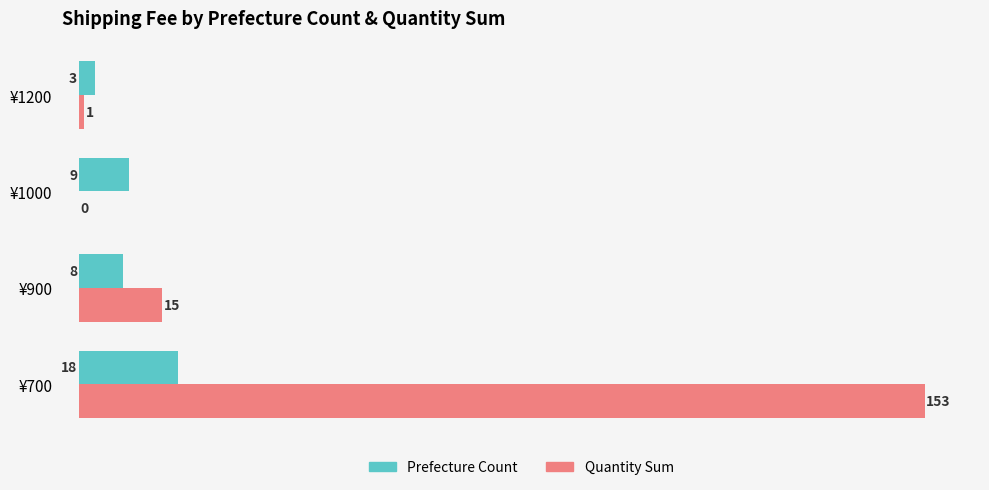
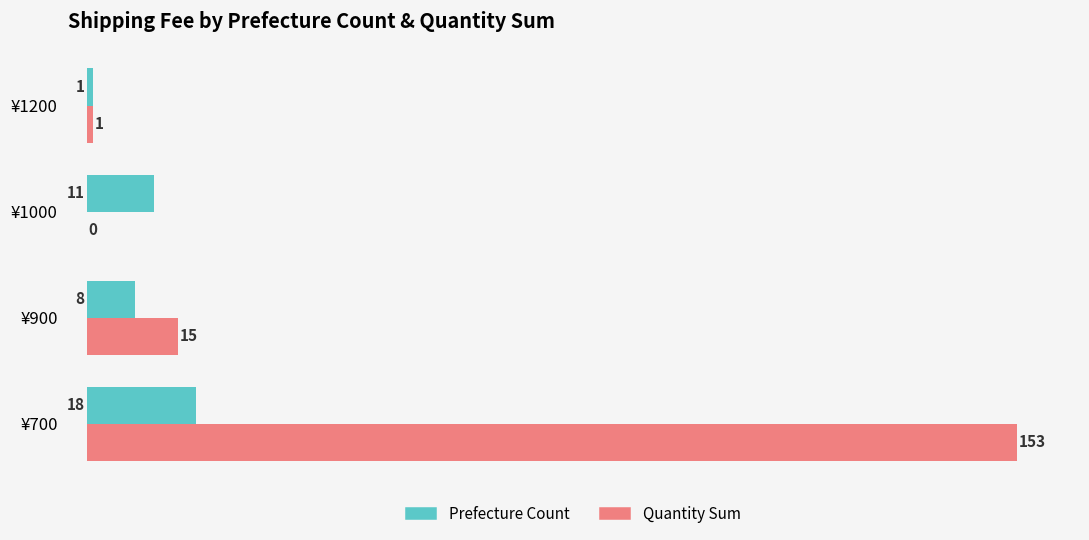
Prefecture Count, ¥1200: 3 -> 1
Prefecture Count, ¥1000: 9 -> 11
